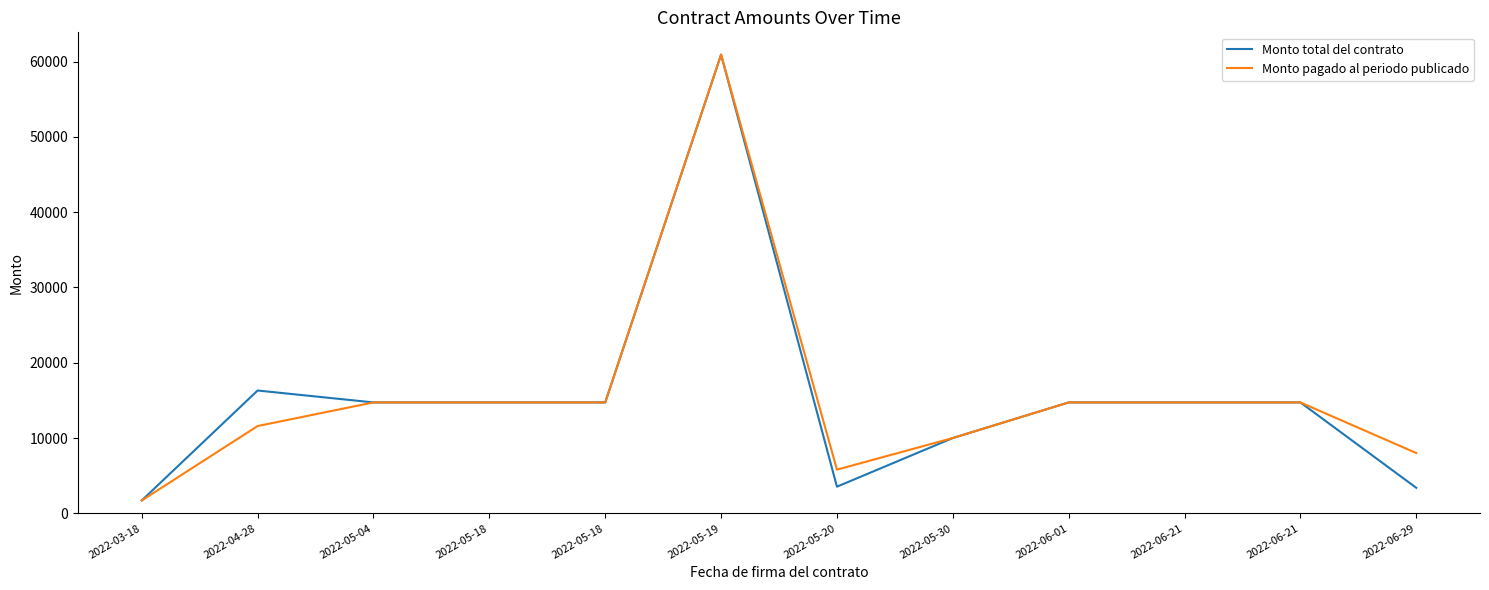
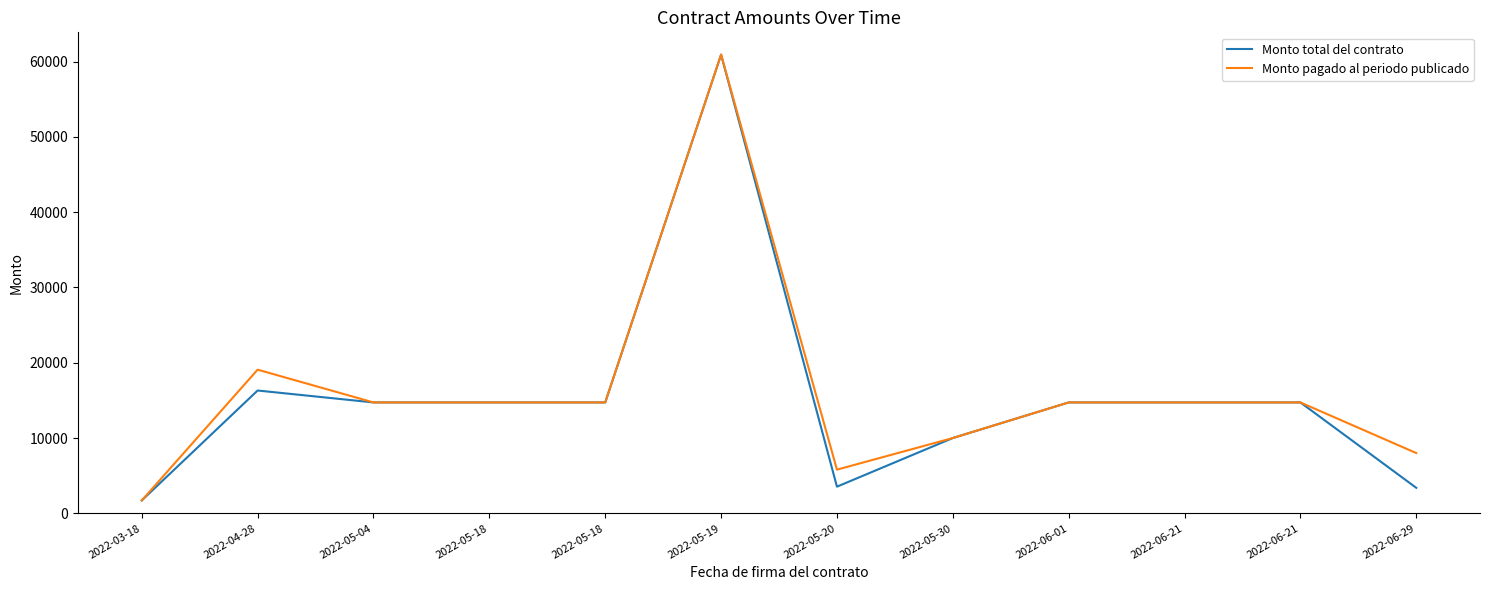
Monto pagado al periodo publicado, 2022-04-28: 12000 -> 19000
